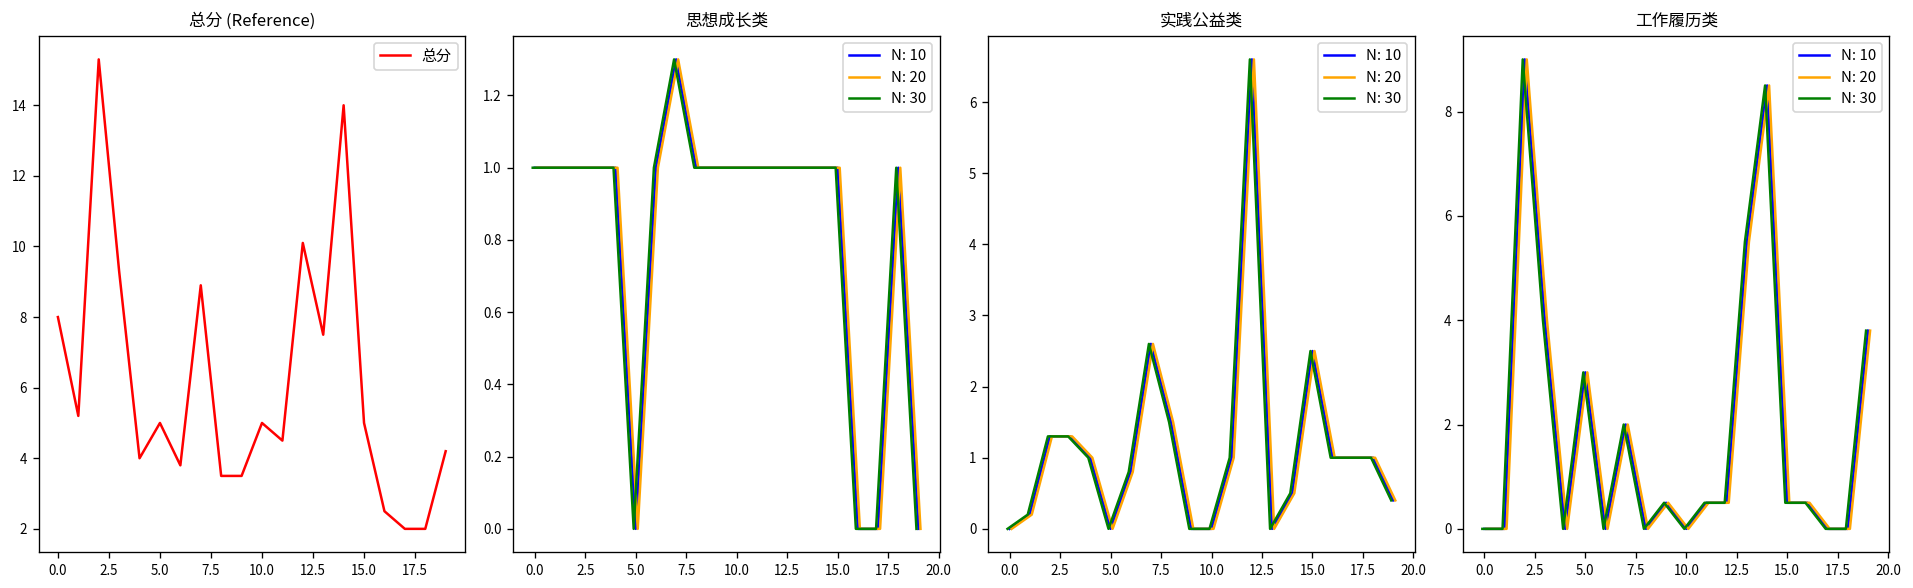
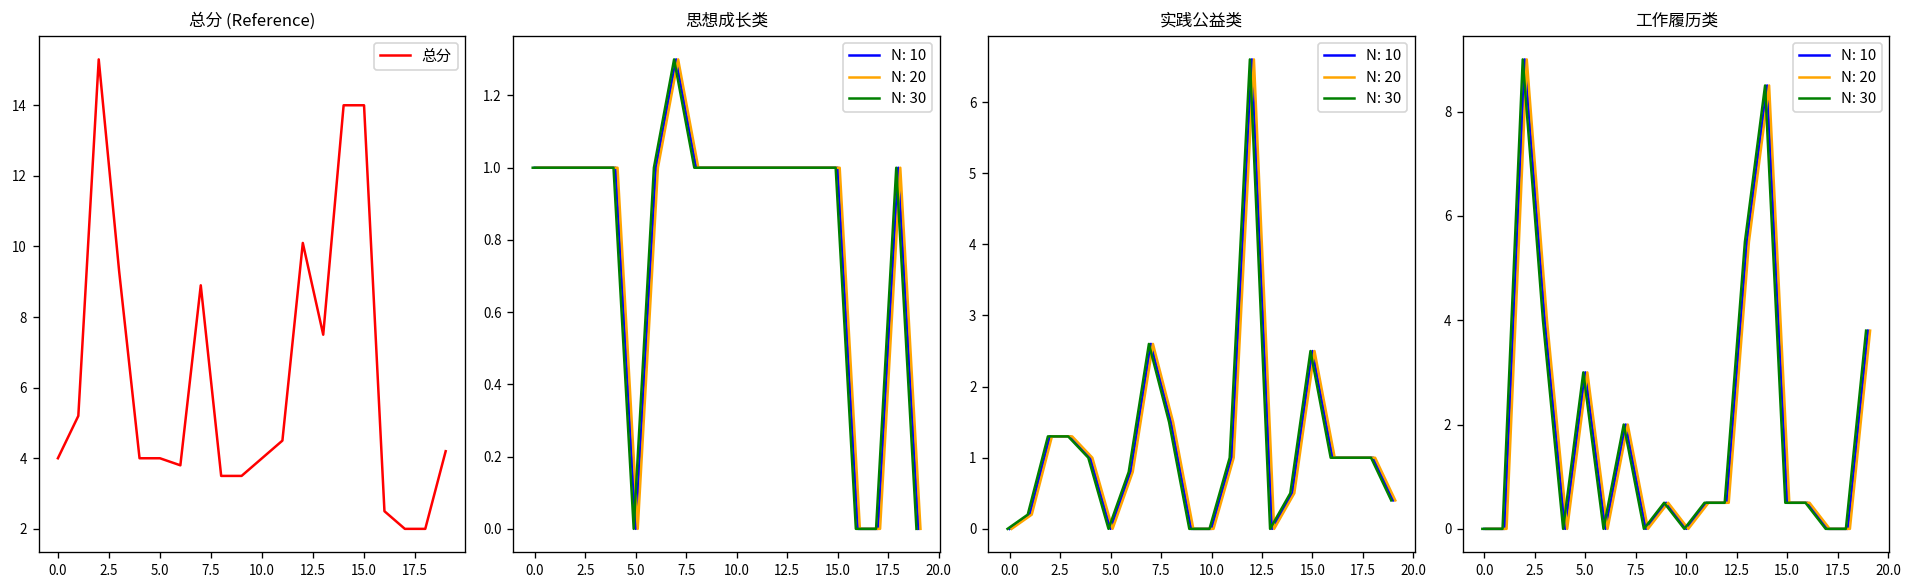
总分 (Reference), 0.0: 8 -> 4
总分 (Reference), 5.0: 5 -> 4
总分 (Reference), 10.0: 5 -> 4
总分 (Reference), 15.0: 5 -> 14
